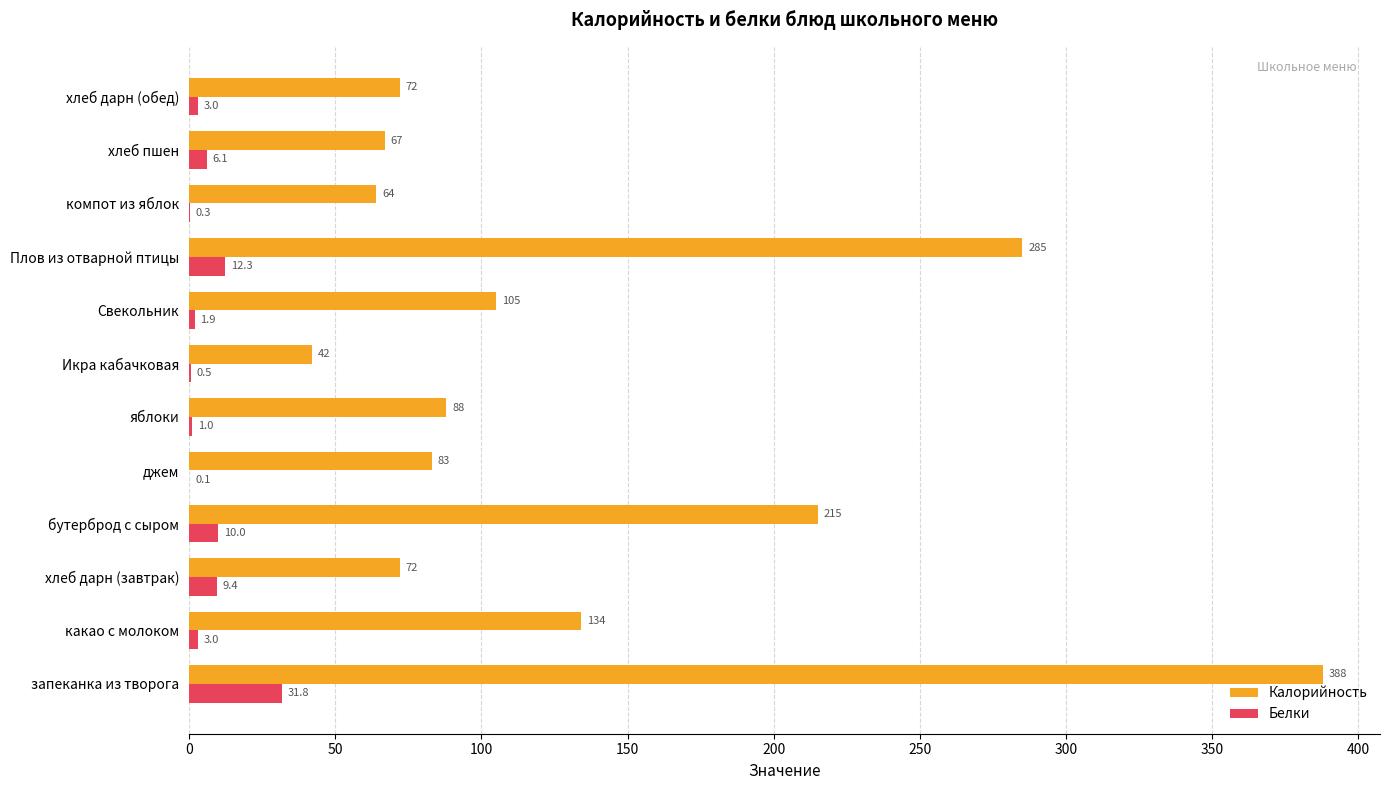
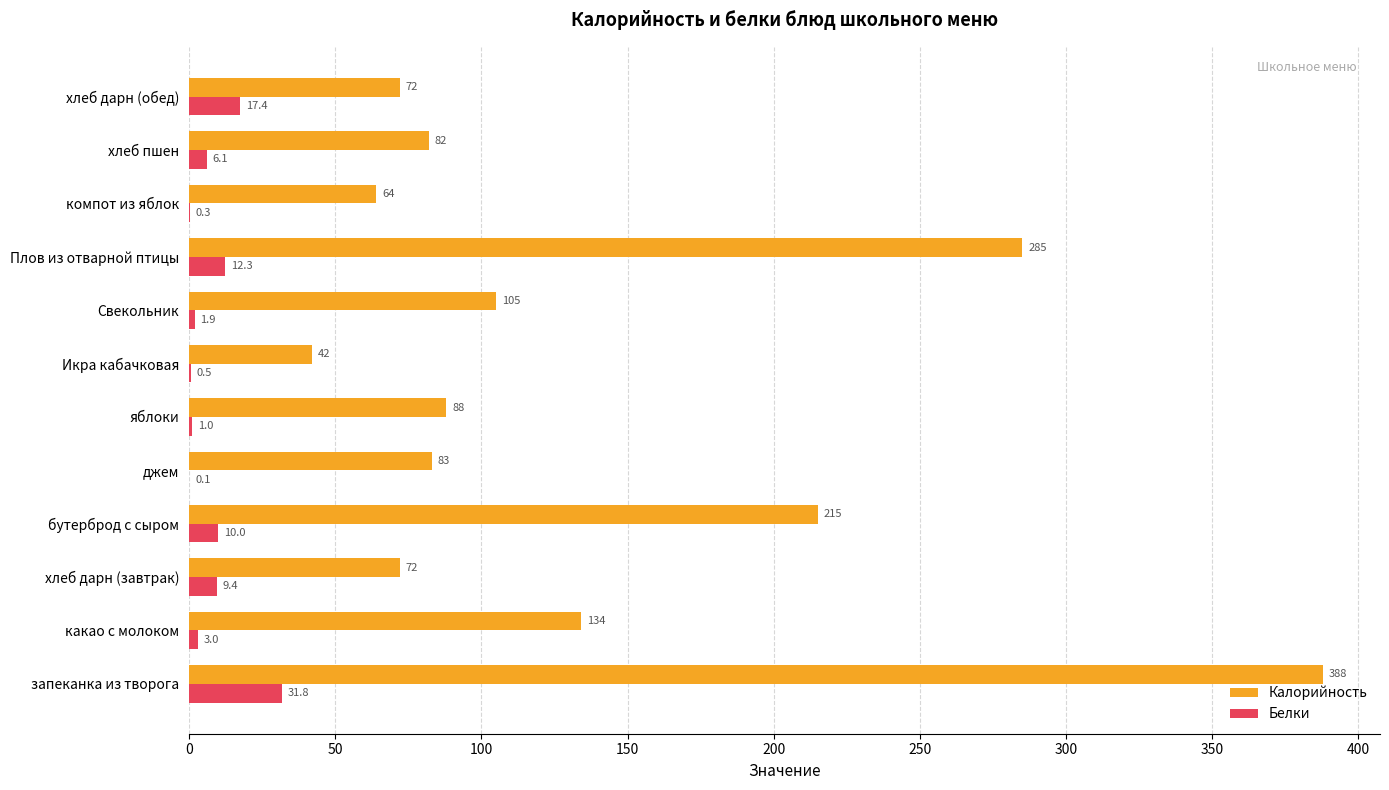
Белки, хлеб дарн (обед): 3.0 -> 17.4
Калорийность, хлеб пшен: 67 -> 82
